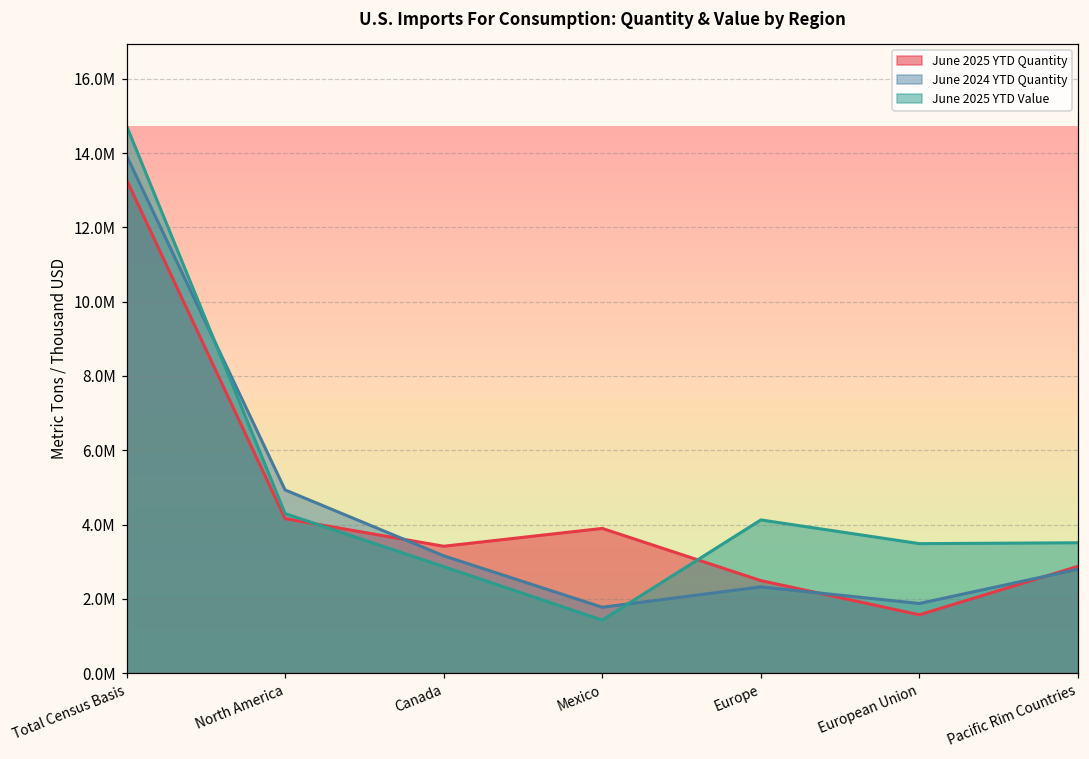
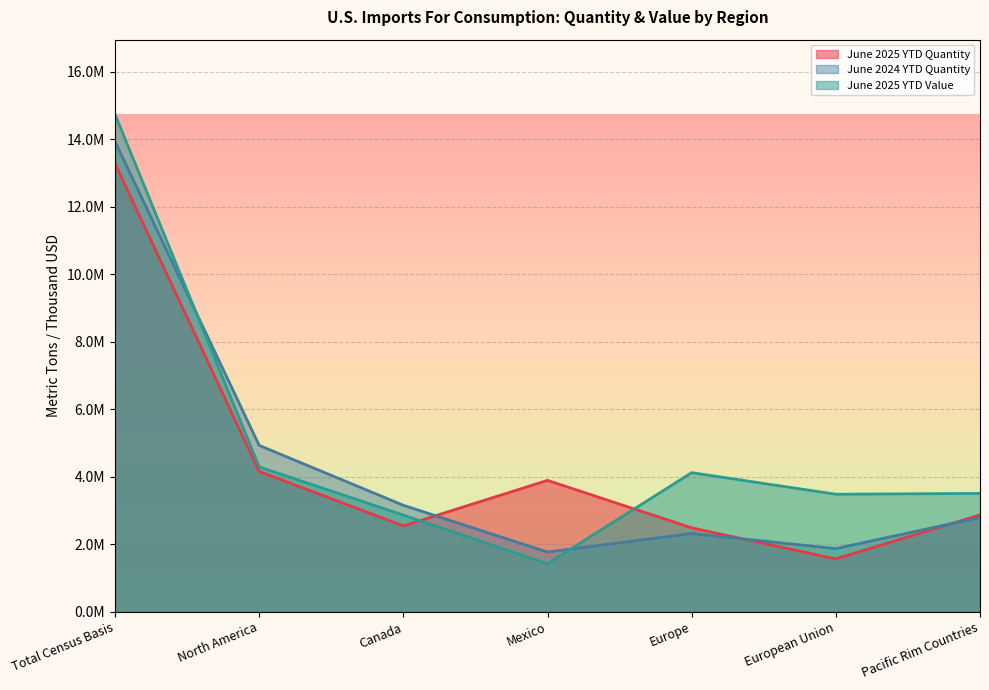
June 2025 YTD Quantity, Canada: 3400000 -> 2500000
